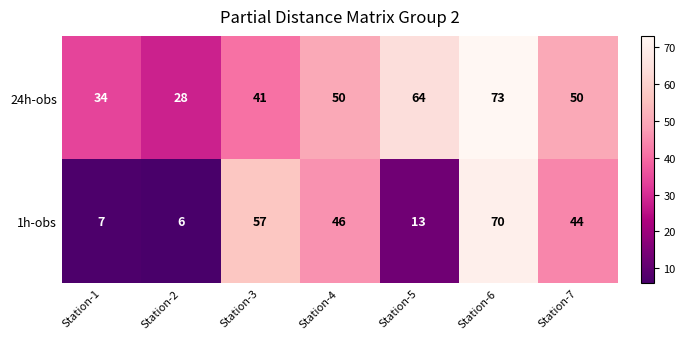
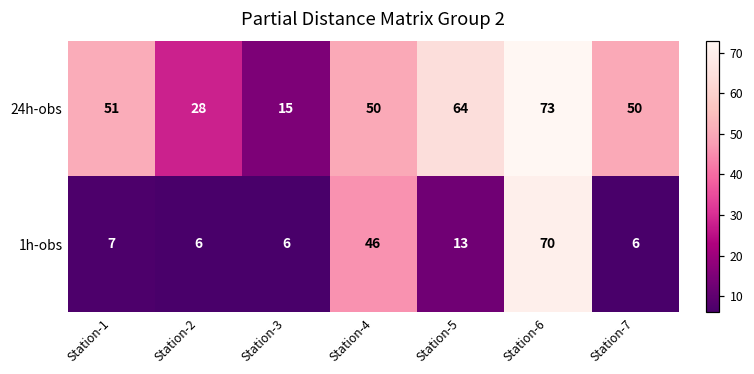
24h-obs, Station-1: 34 -> 51
24h-obs, Station-3: 41 -> 15
1h-obs, Station-3: 57 -> 6
1h-obs, Station-7: 44 -> 6
